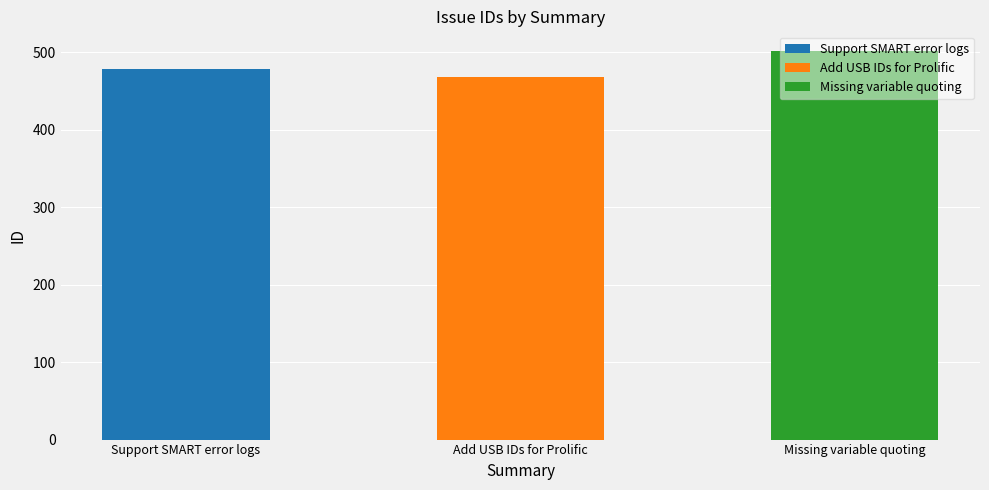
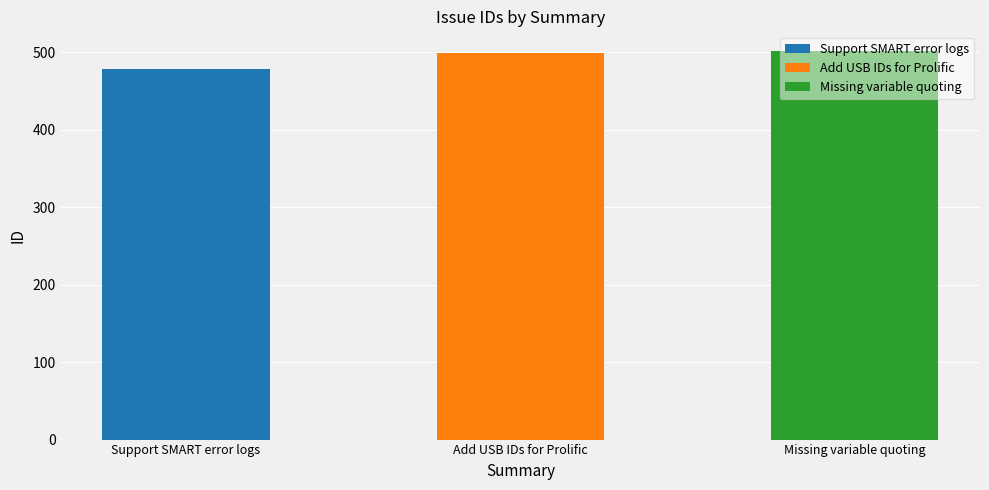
Add USB IDs for Prolific: 470 -> 500
